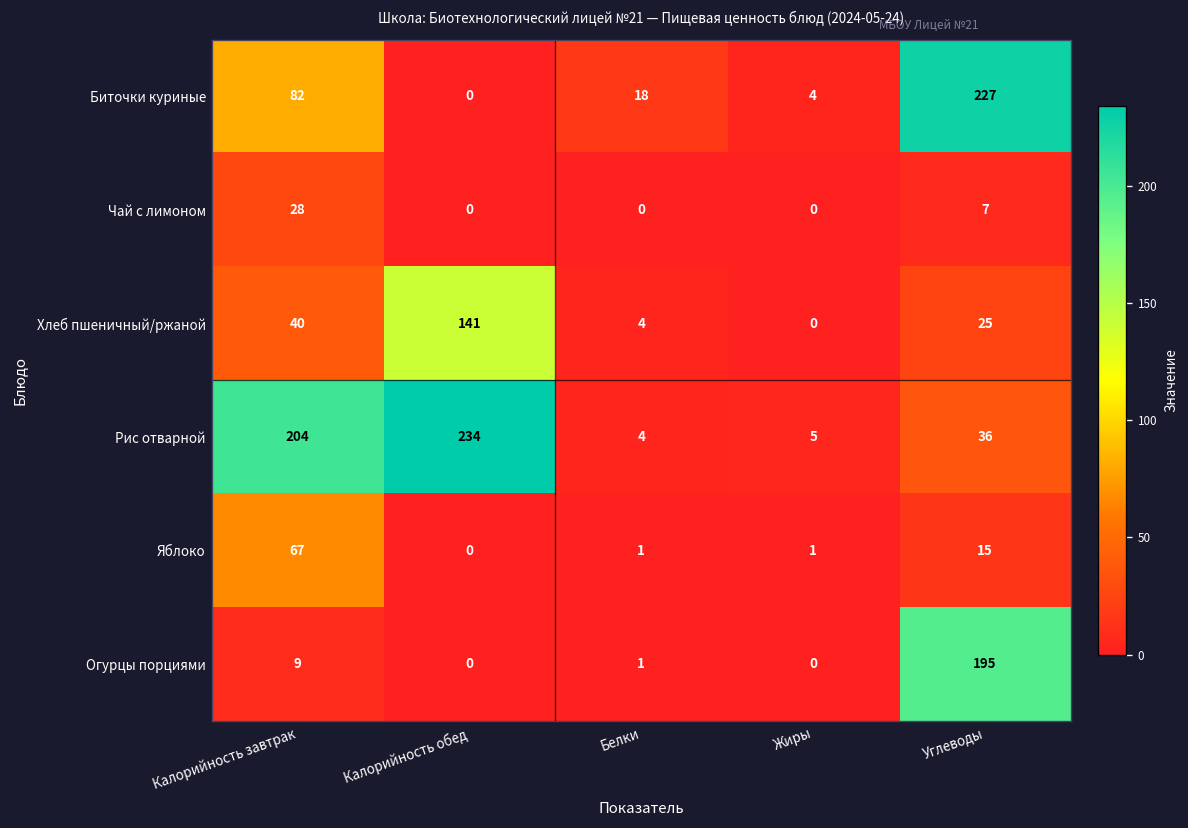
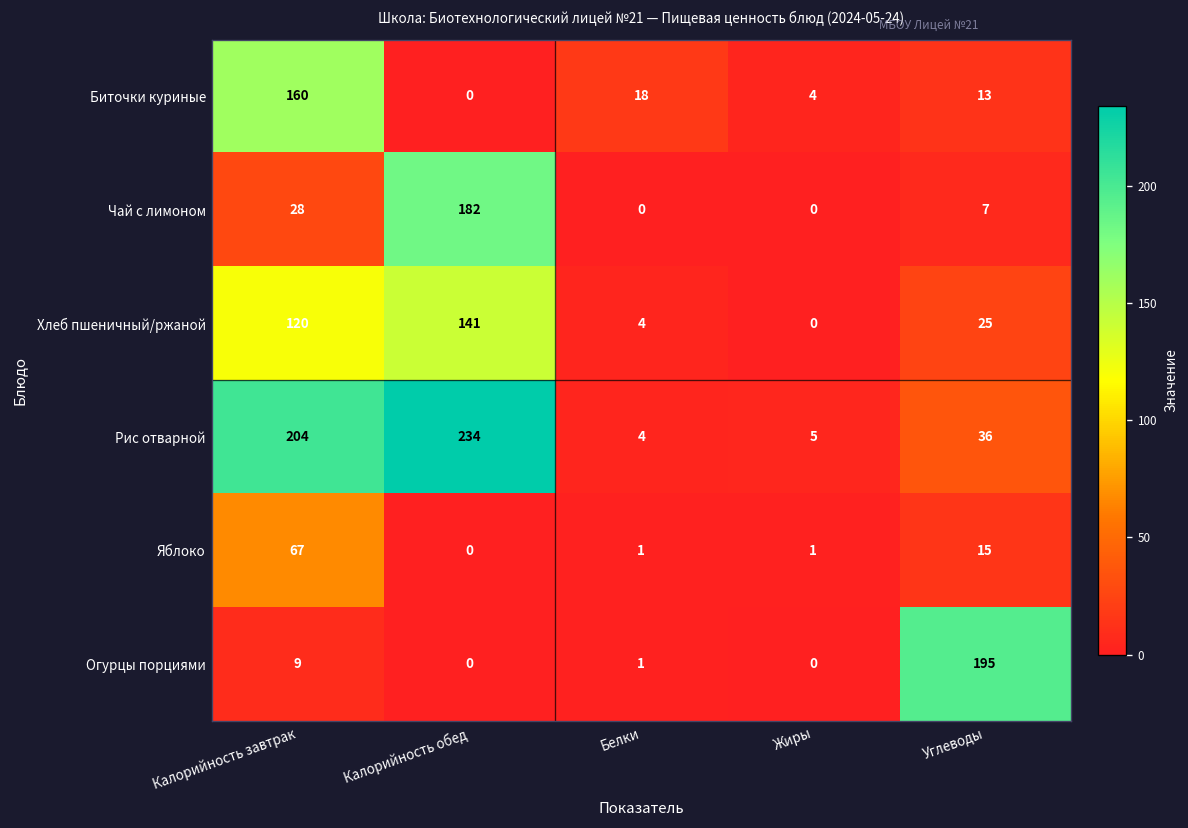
Биточки куриные, Калорийность завтрак: 82 -> 160
Биточки куриные, Углеводы: 227 -> 13
Чай с лимоном, Калорийность обед: 0 -> 182
Хлеб пшеничный/ржаной, Калорийность завтрак: 40 -> 120
